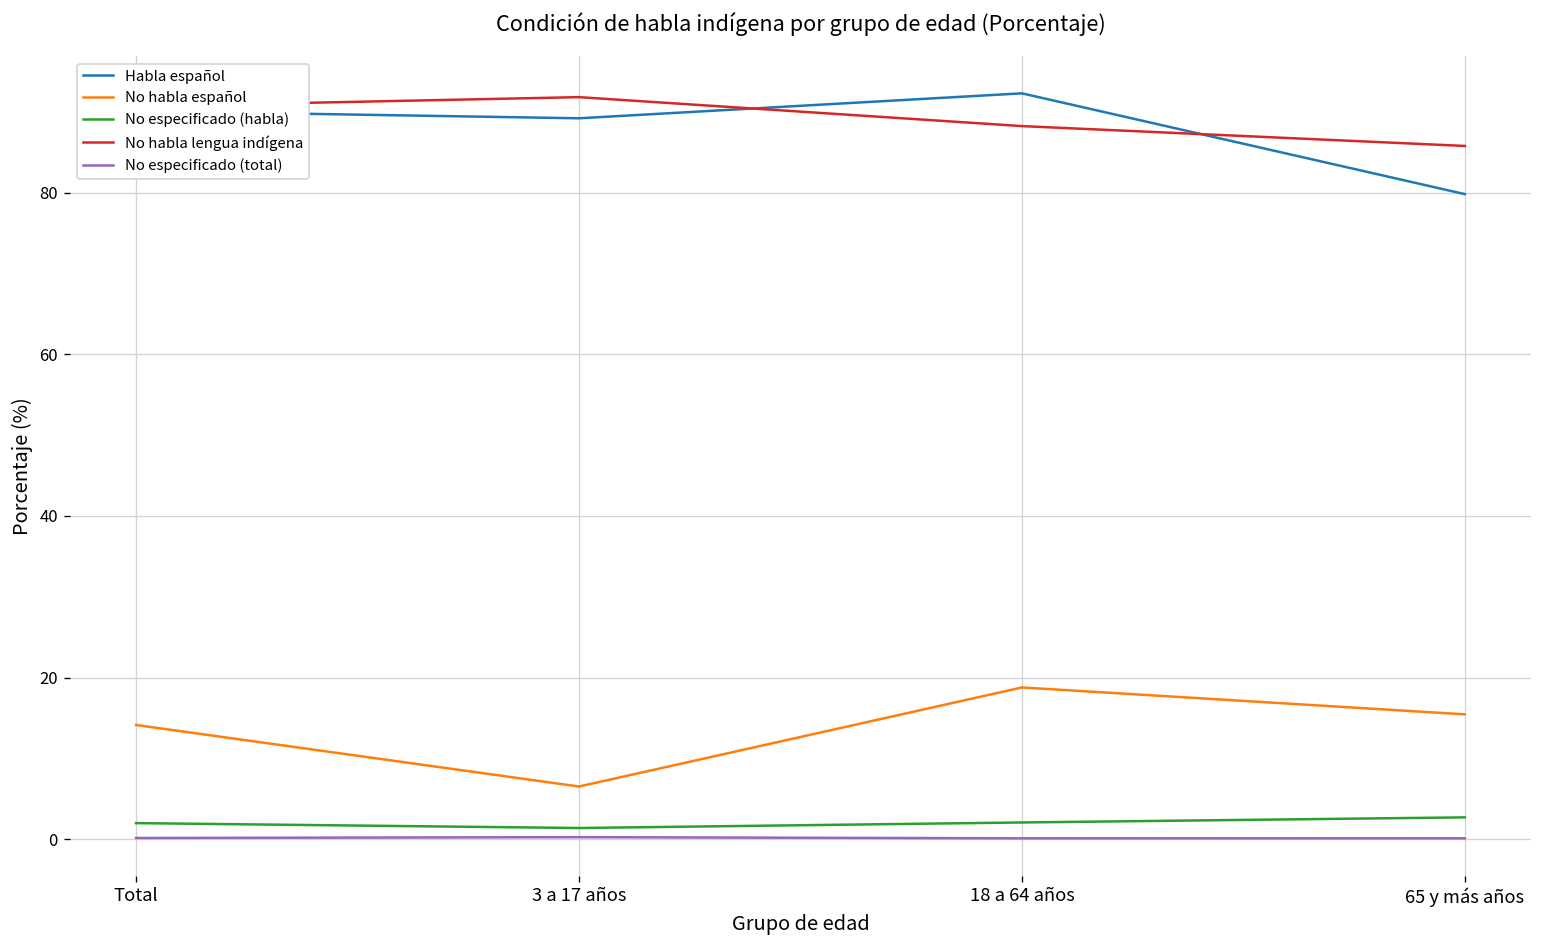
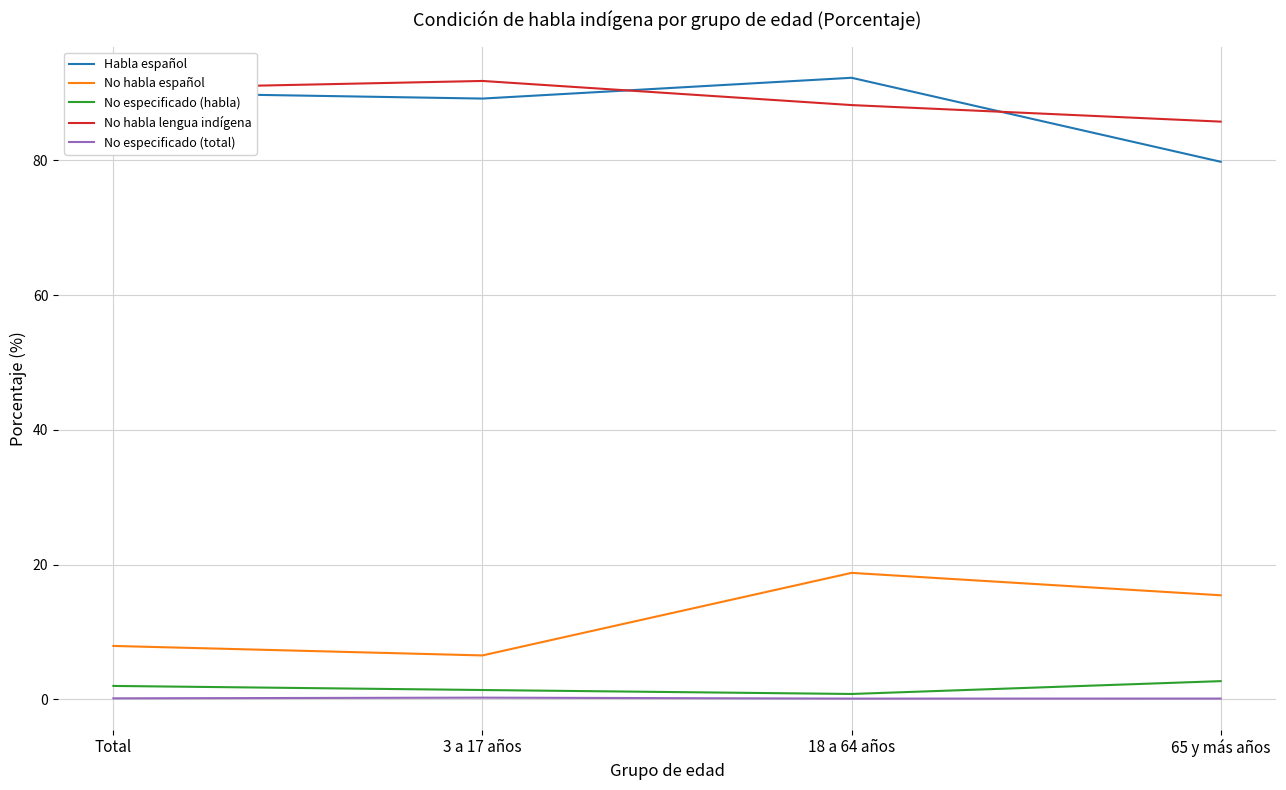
No habla español, Total: 14 -> 8
No especificado (habla), 18 a 64 años: 2 -> 1
